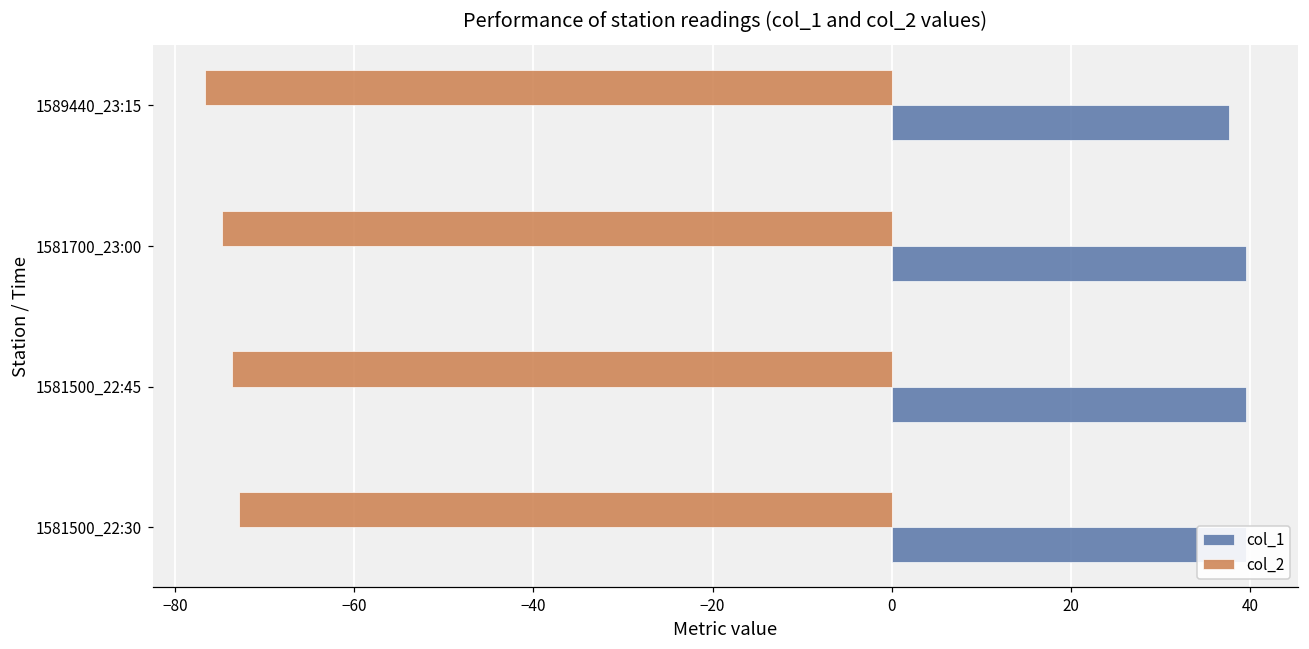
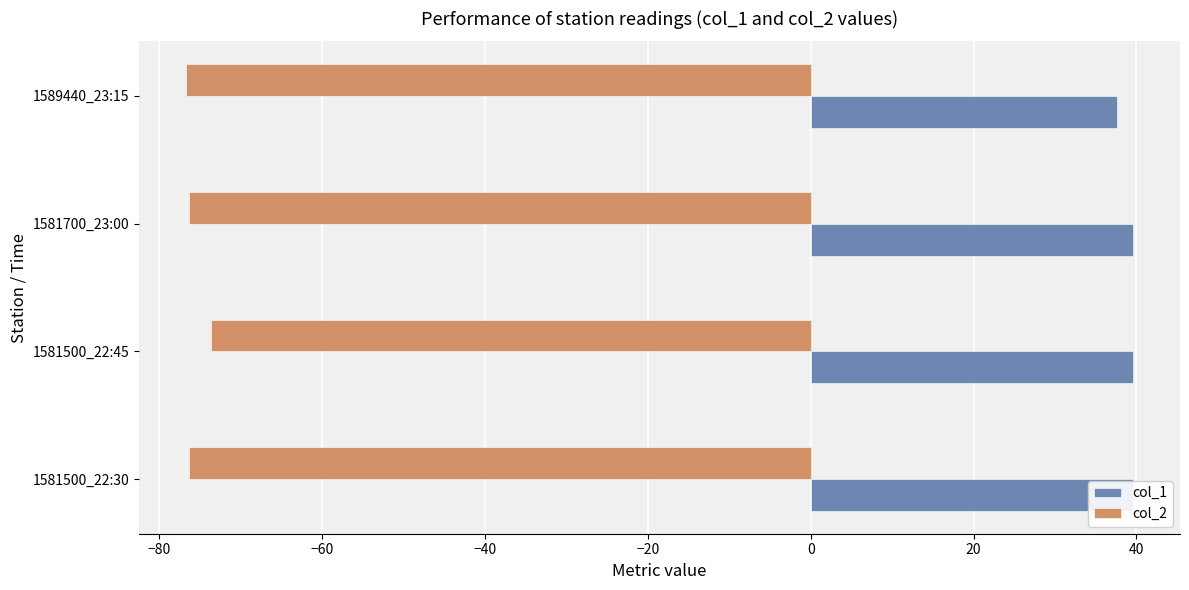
col_2, 1581700_23:00: -75 -> -76
col_2, 1581500_22:30: -73 -> -76
